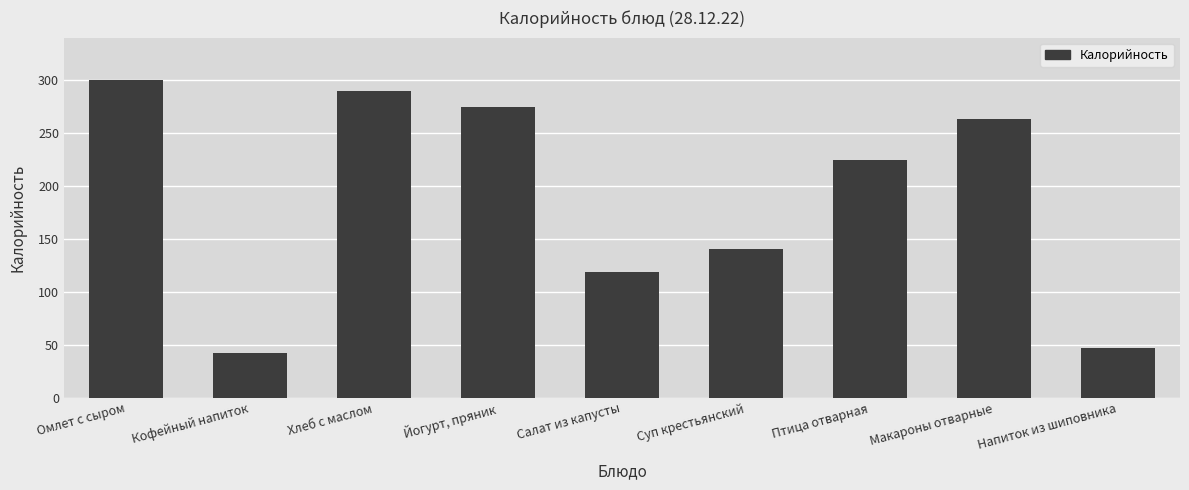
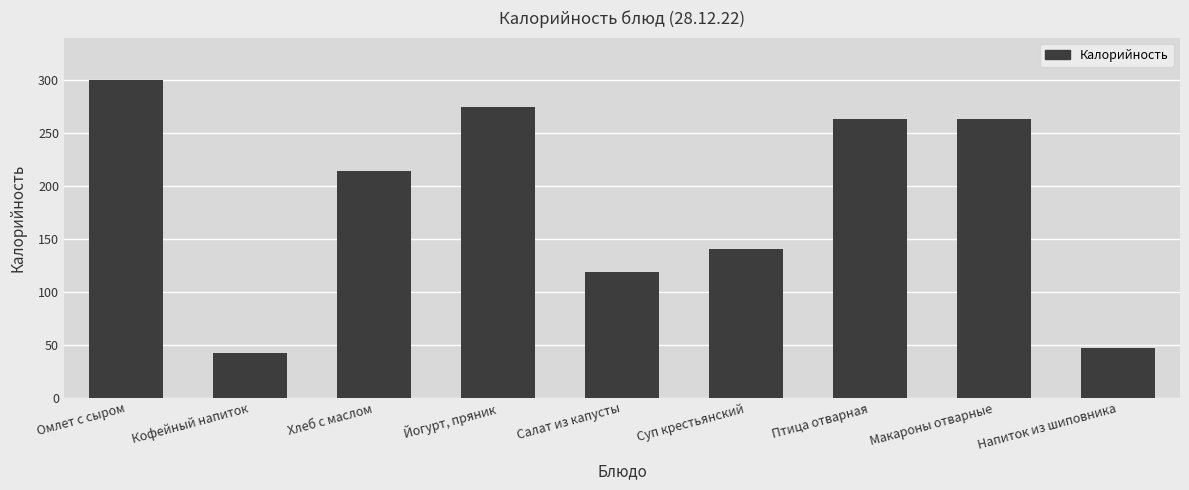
Хлеб с маслом: 290 -> 214
Птица отварная: 224 -> 263
